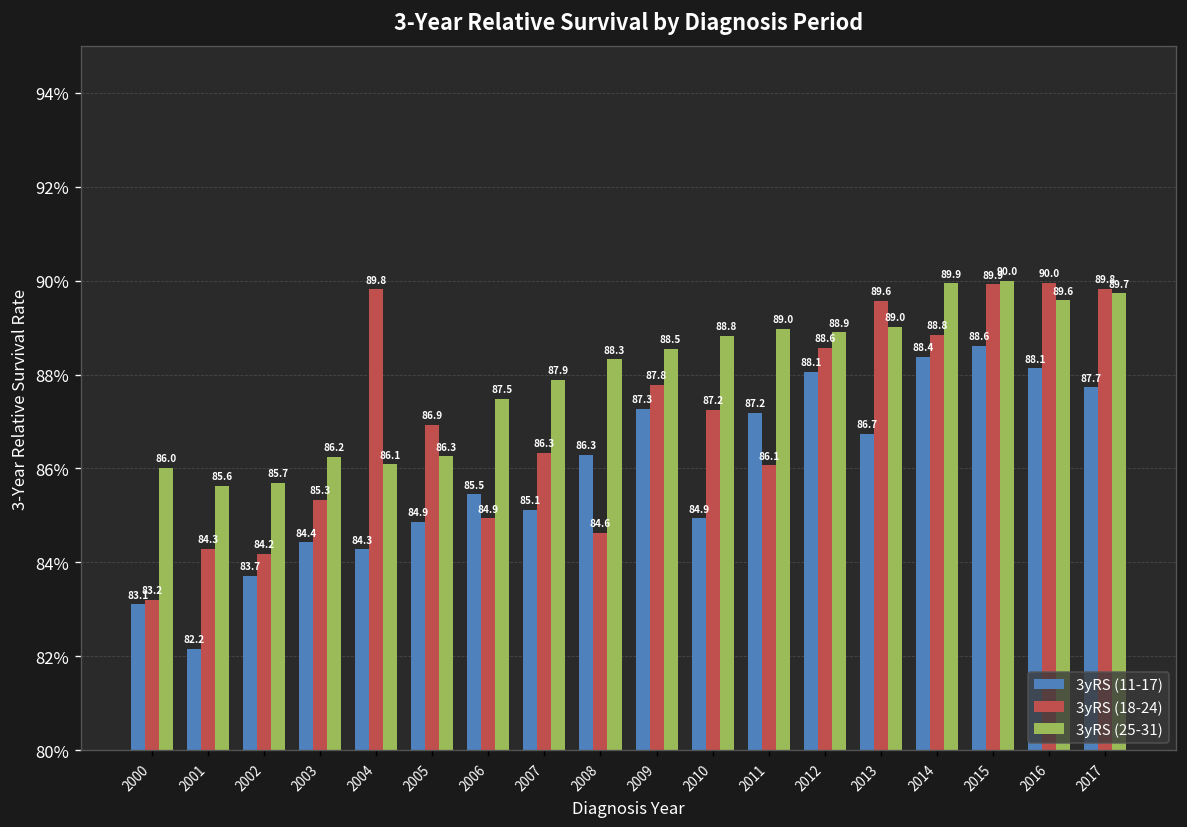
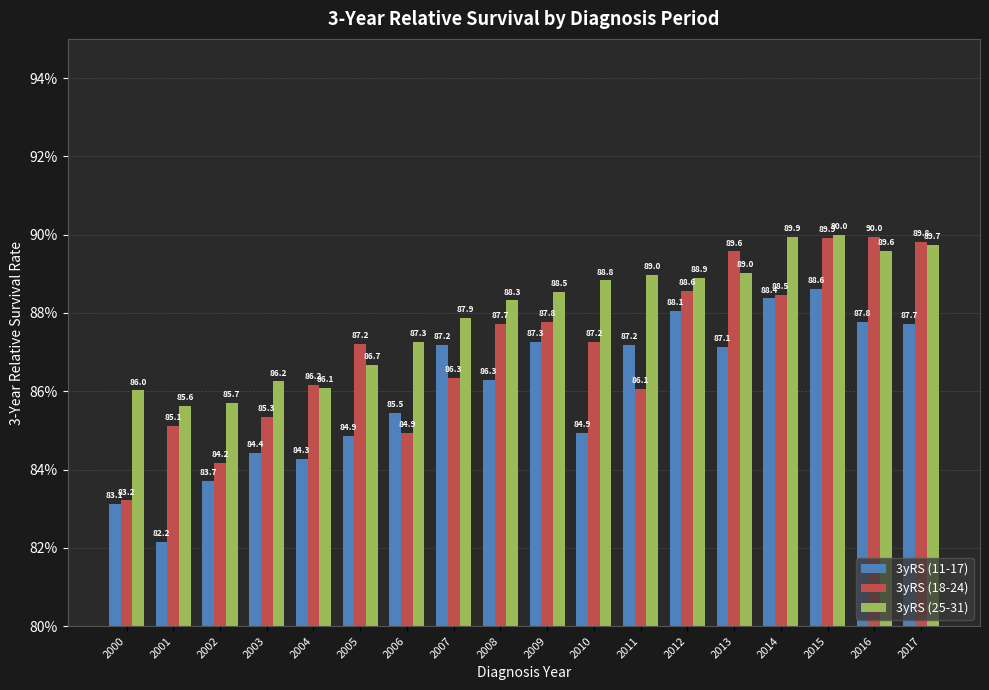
3yRS (18-24), 2001: 84.3 -> 85.1
3yRS (18-24), 2004: 89.8 -> 86.2
3yRS (18-24), 2005: 86.9 -> 87.2
3yRS (25-31), 2005: 86.3 -> 86.7
3yRS (25-31), 2006: 87.5 -> 87.3
3yRS (11-17), 2007: 85.1 -> 87.2
3yRS (18-24), 2008: 84.6 -> 87.7
3yRS (11-17), 2013: 86.7 -> 87.1
3yRS (18-24), 2014: 88.8 -> 88.5
3yRS (11-17), 2016: 88.1 -> 87.8
